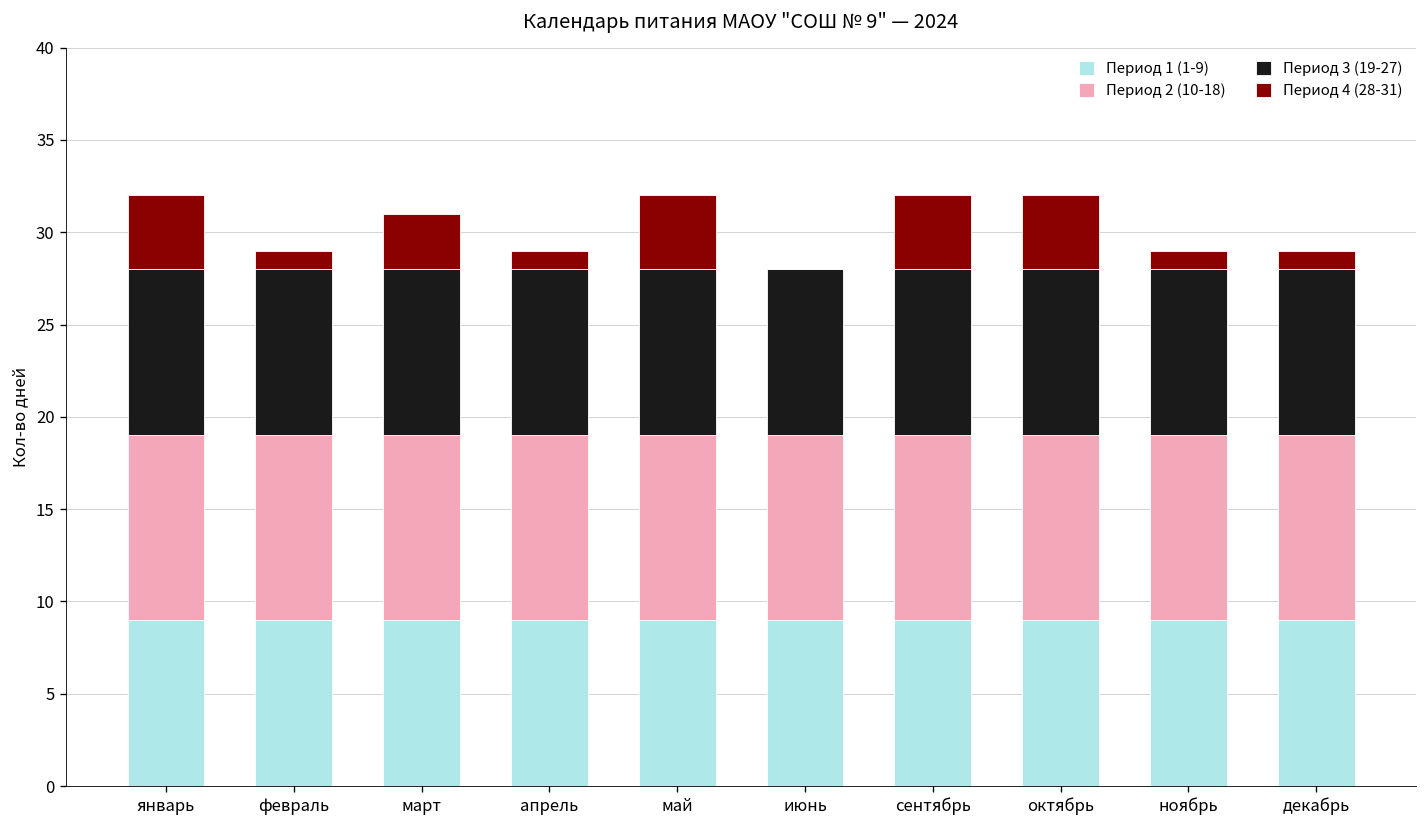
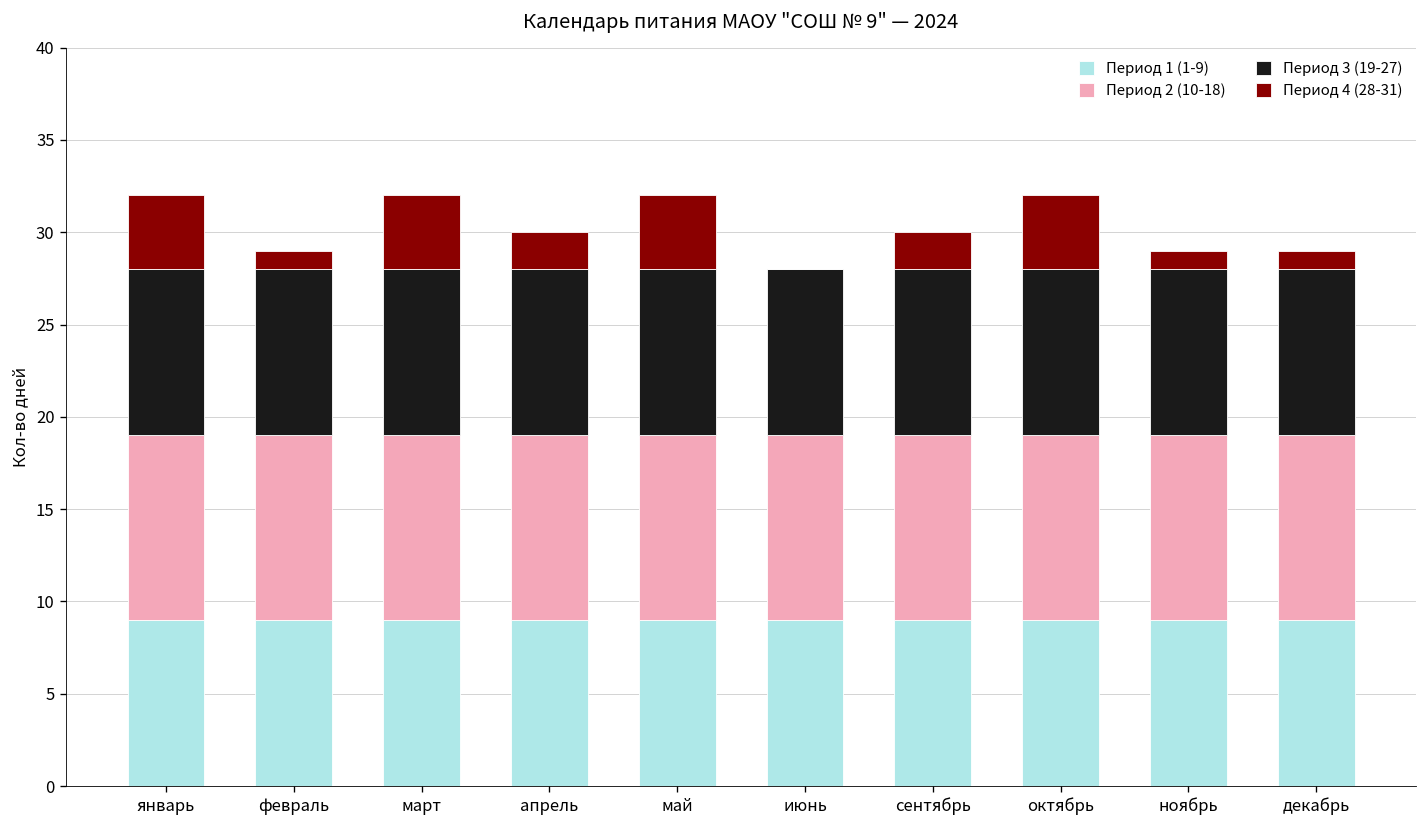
Период 4 (28-31), март: 3 -> 4
Период 4 (28-31), апрель: 1 -> 2
Период 4 (28-31), сентябрь: 4 -> 2
